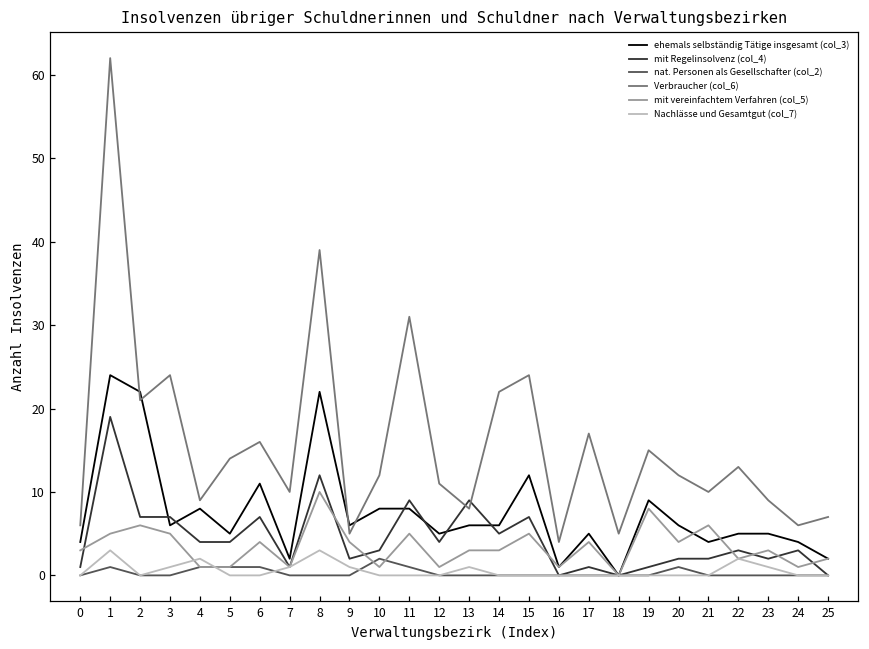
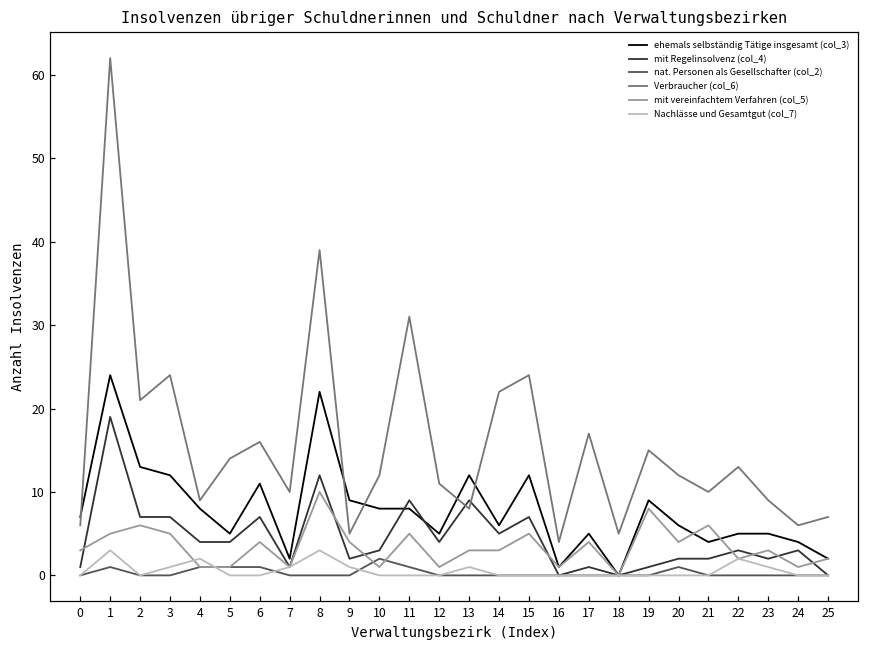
ehemals selbständig Tätige insgesamt (col_3), 0: 4 -> 7
ehemals selbständig Tätige insgesamt (col_3), 2: 22 -> 13
ehemals selbständig Tätige insgesamt (col_3), 3: 6 -> 12
ehemals selbständig Tätige insgesamt (col_3), 9: 6 -> 9
ehemals selbständig Tätige insgesamt (col_3), 13: 6 -> 12
